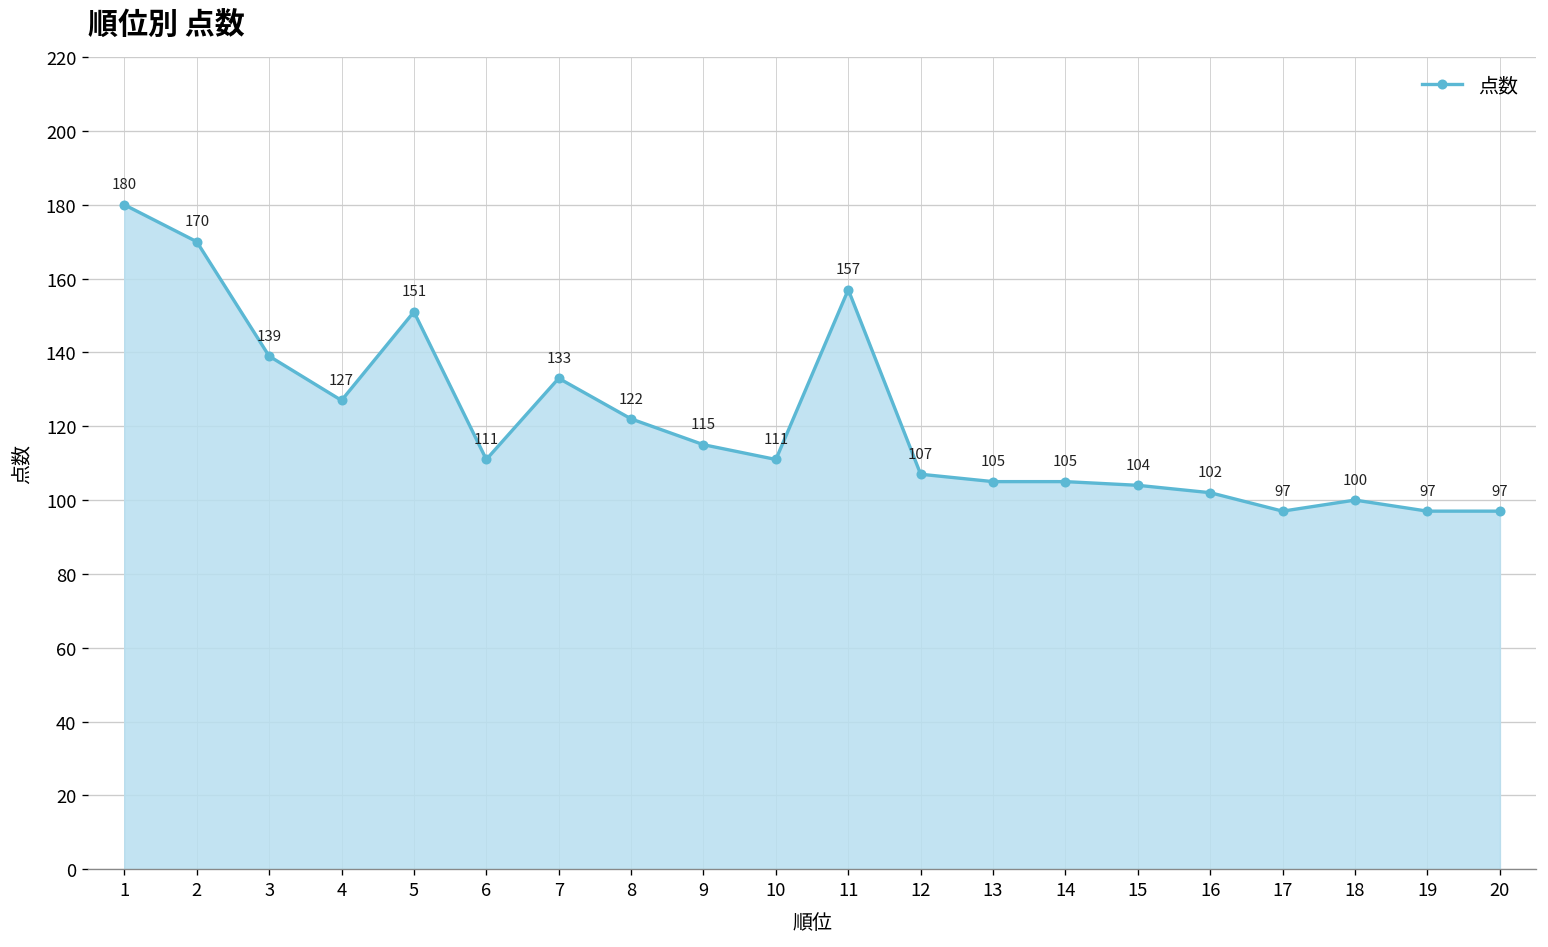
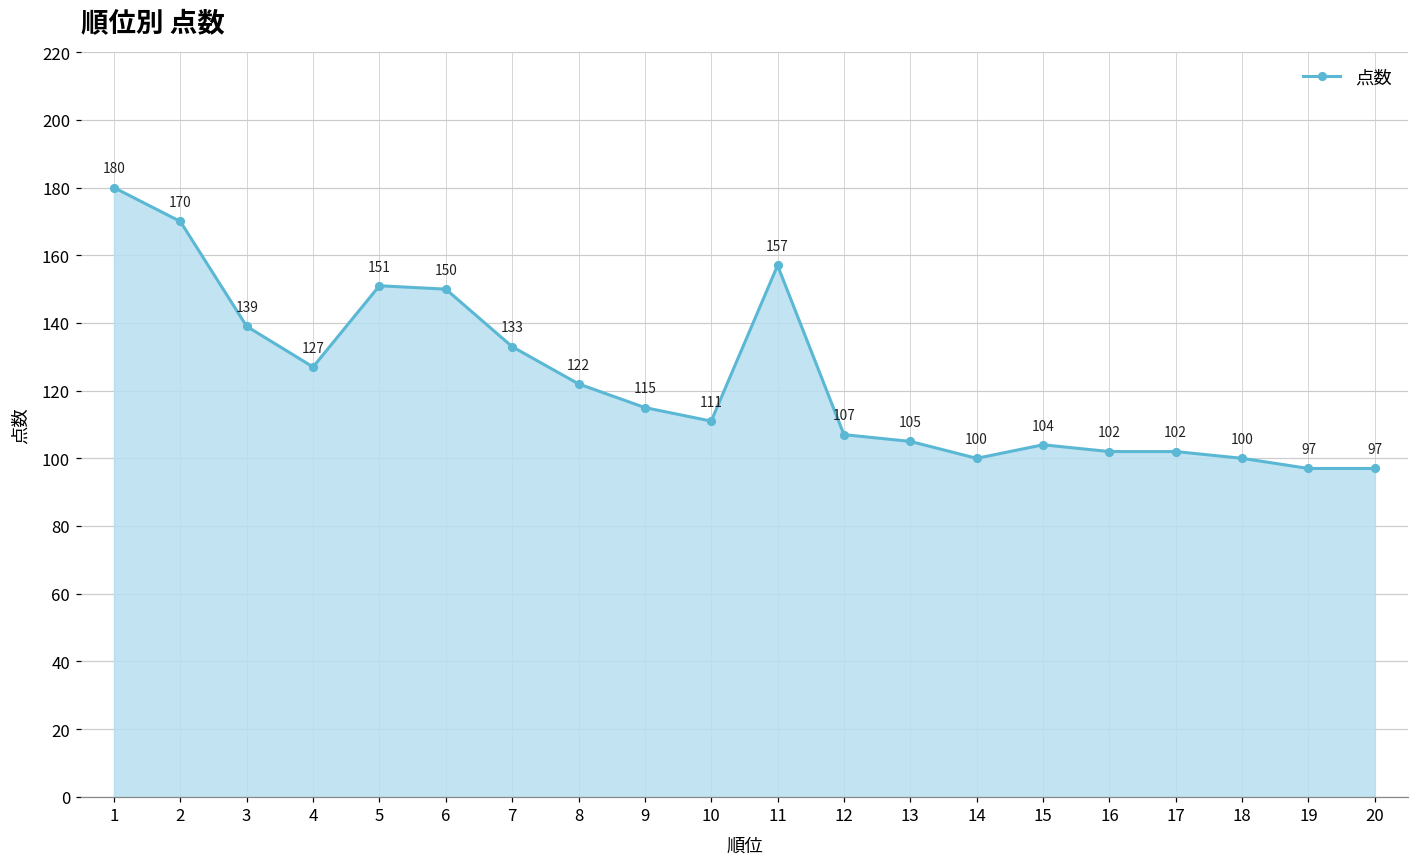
6: 111 -> 150
14: 105 -> 100
17: 97 -> 102
